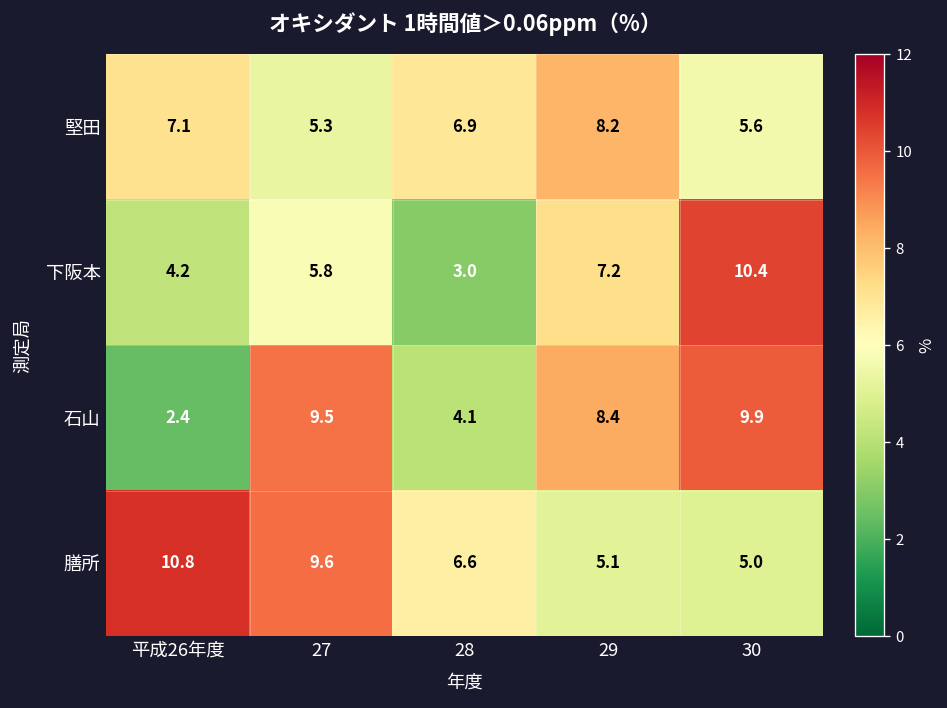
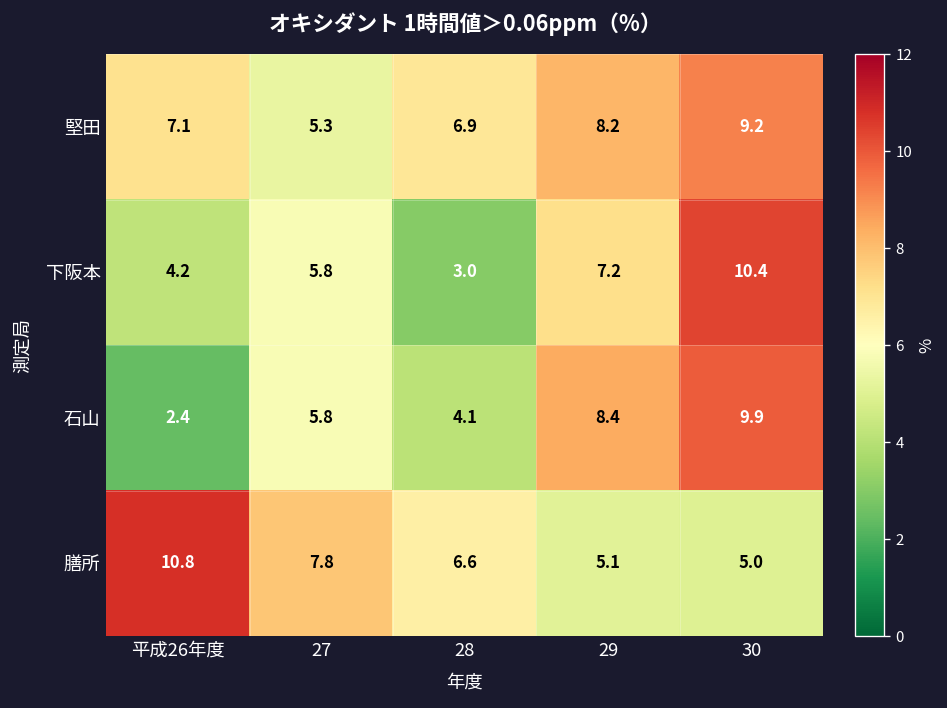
堅田, 30: 5.6 -> 9.2
石山, 27: 9.5 -> 5.8
膳所, 27: 9.6 -> 7.8
